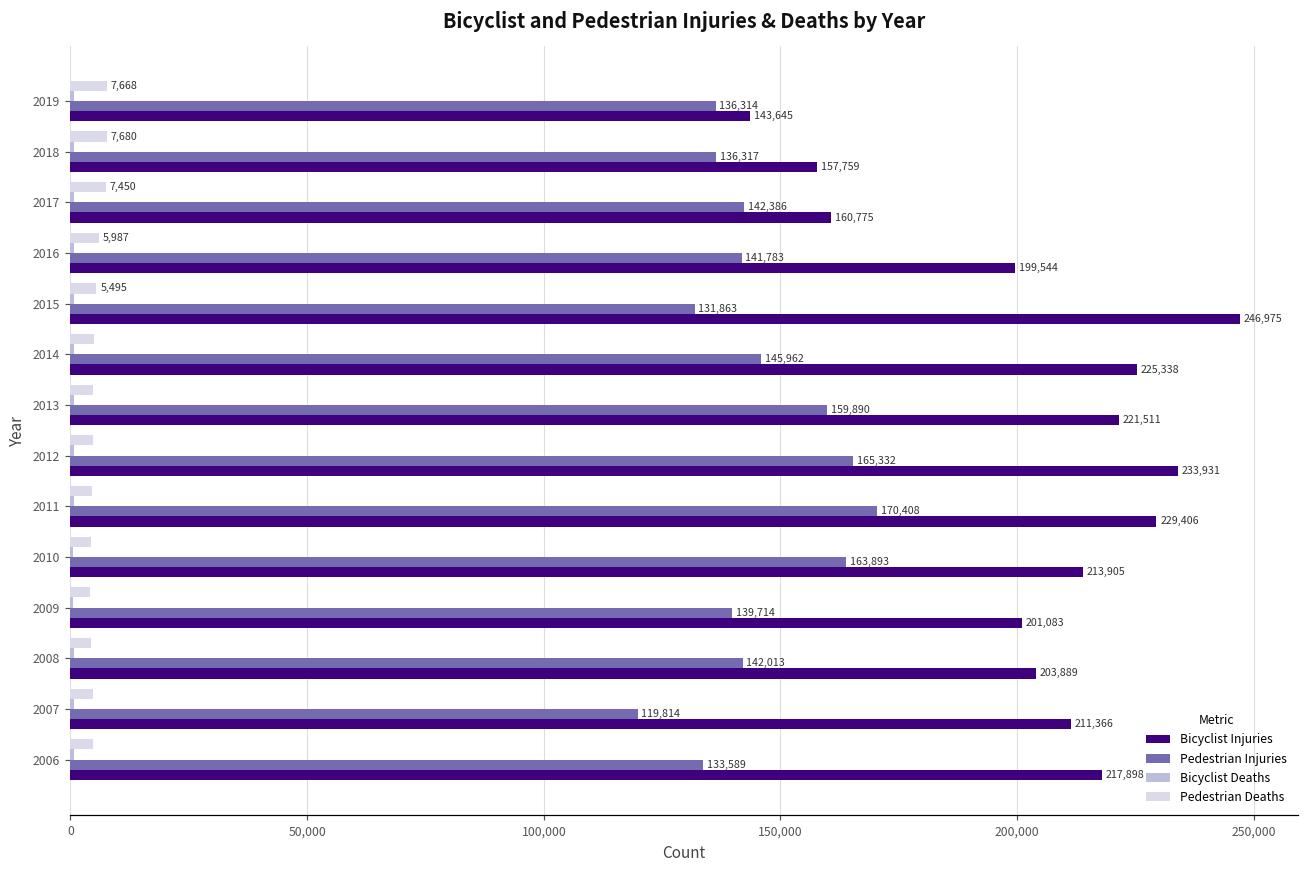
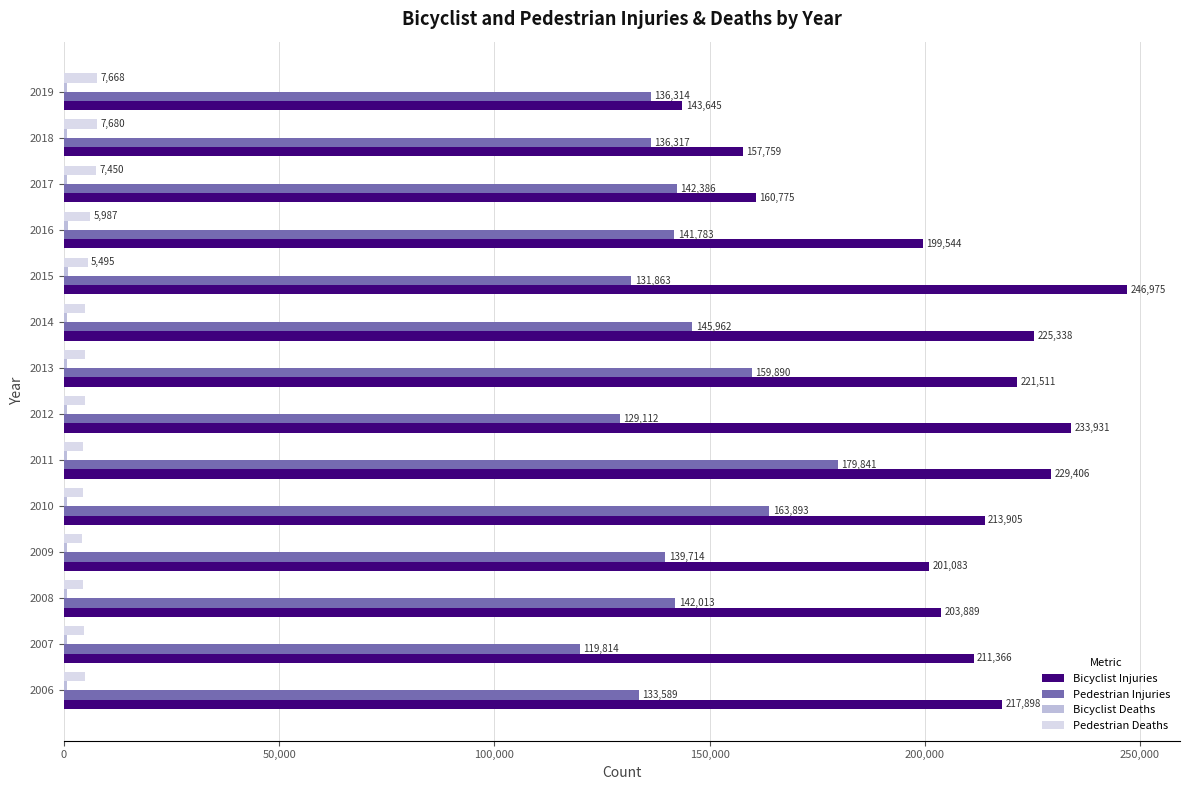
Pedestrian Injuries, 2012: 165,332 -> 129,112
Pedestrian Injuries, 2011: 170,408 -> 179,841
